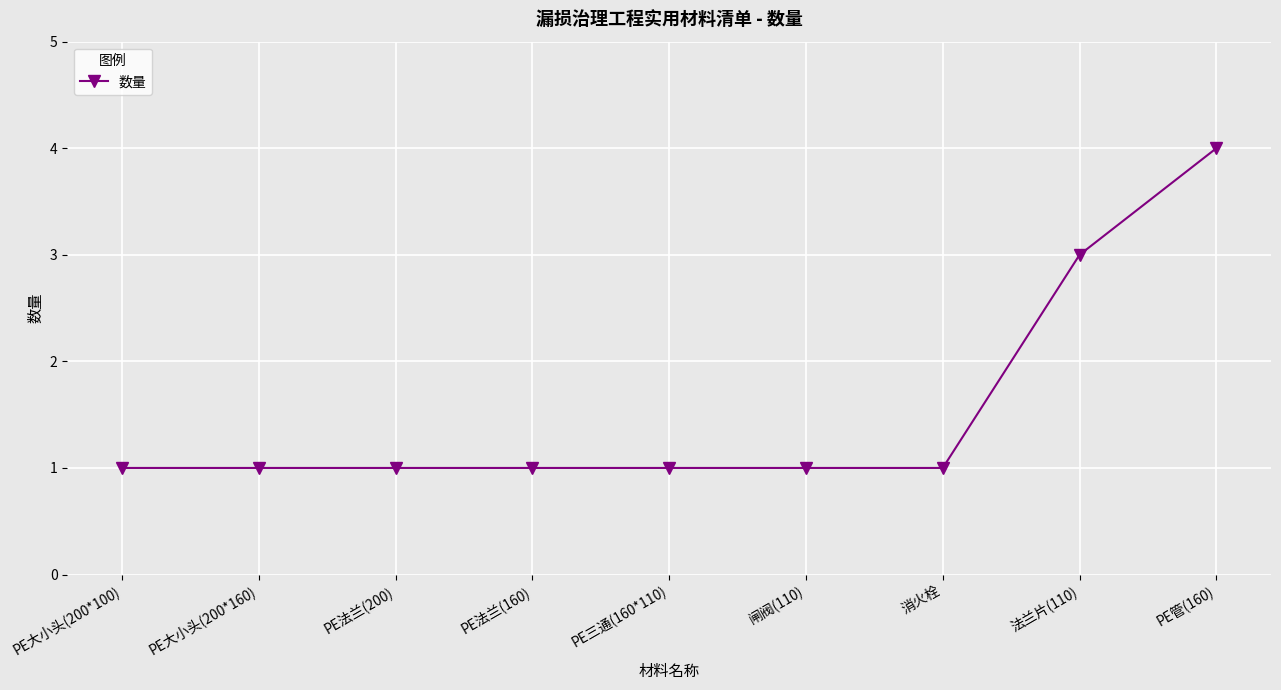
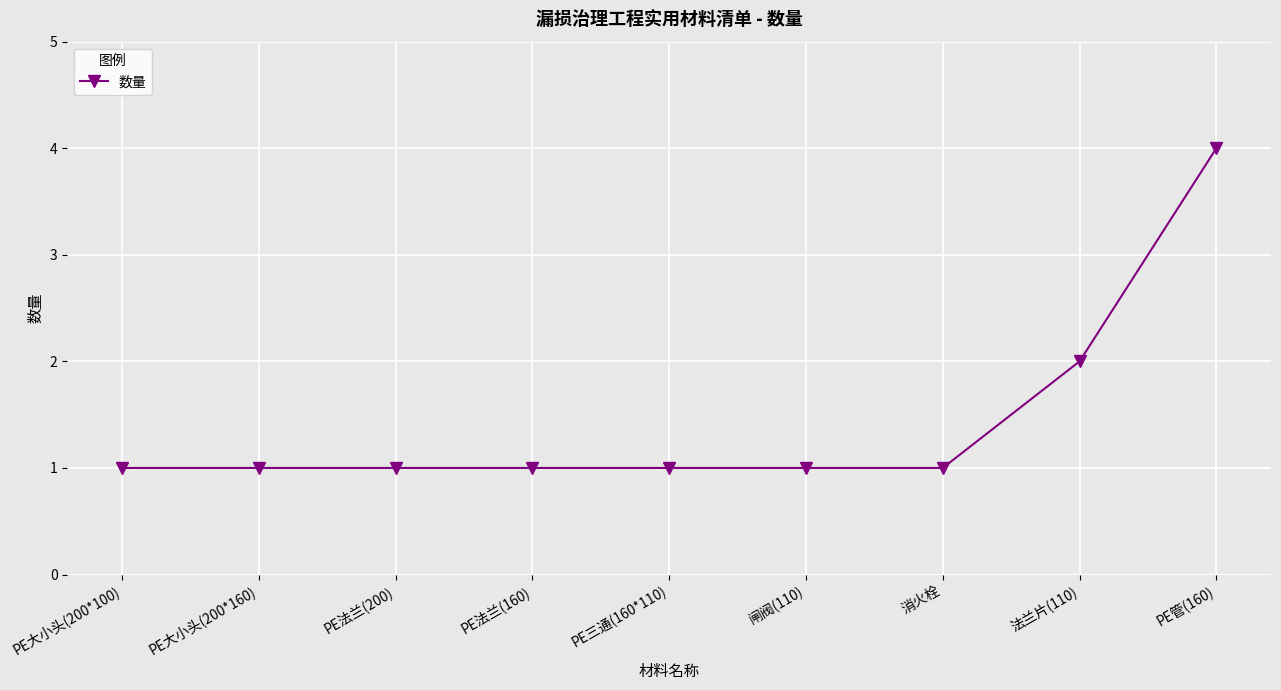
法兰片(110): 3 -> 2
